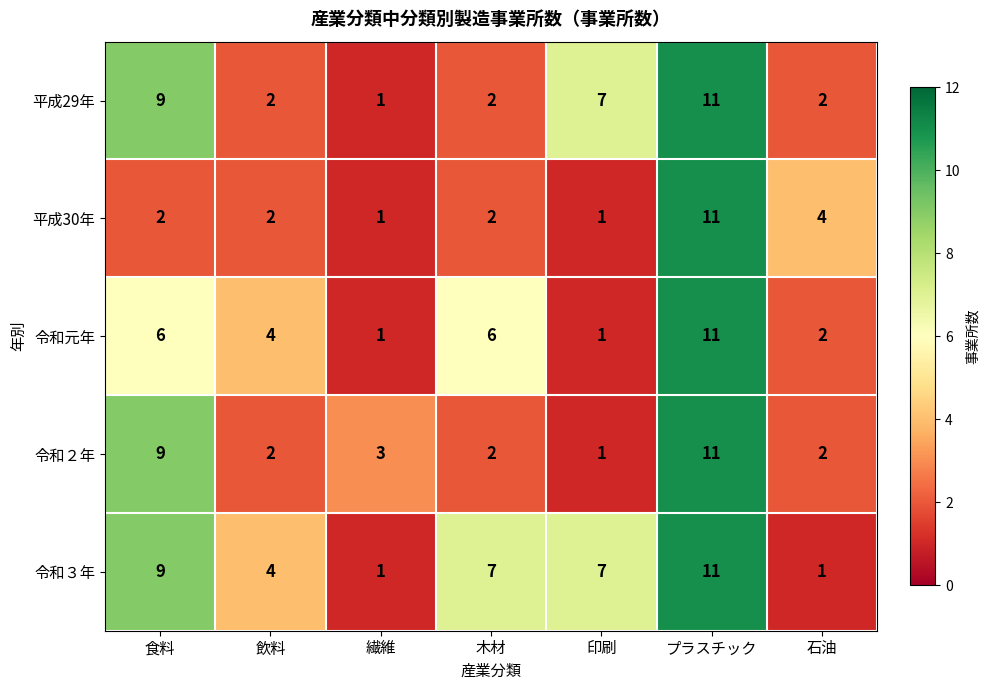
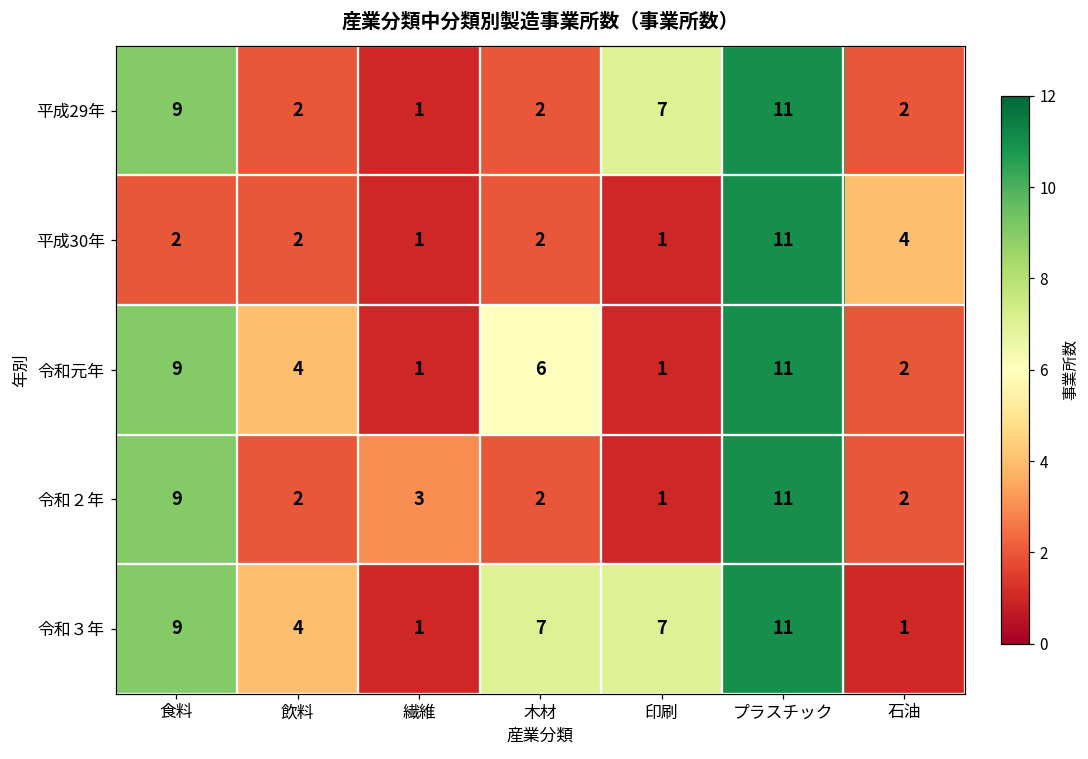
令和元年, 食料: 6 -> 9
